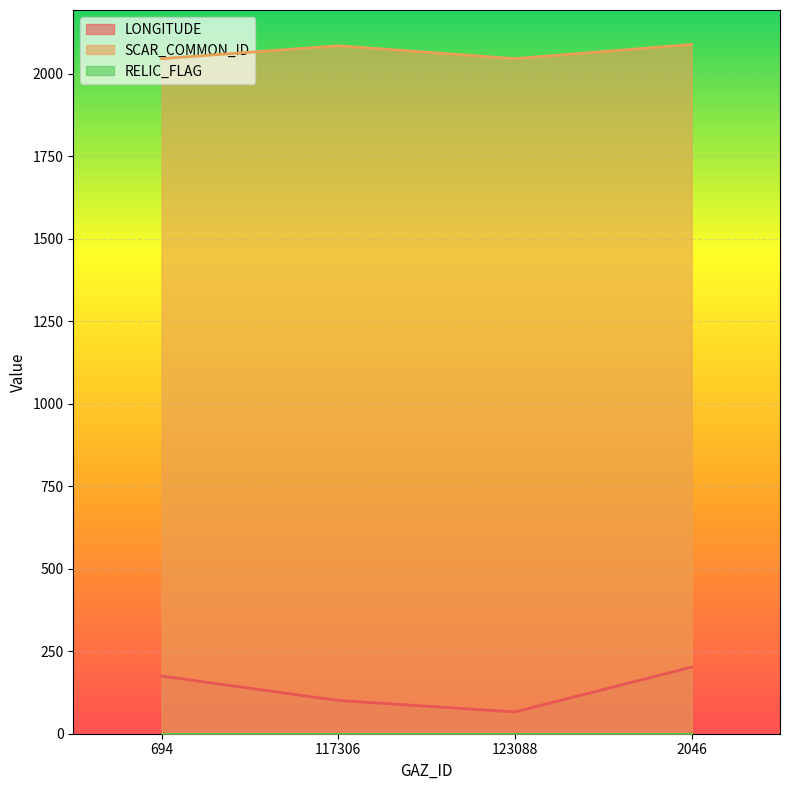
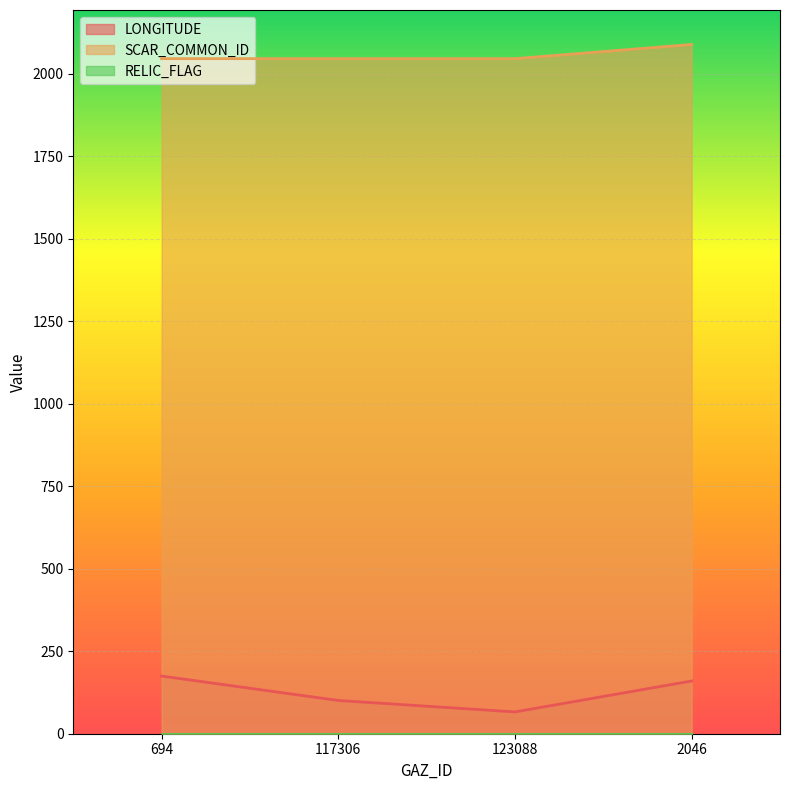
SCAR_COMMON_ID, 117306: 2090 -> 2050
LONGITUDE, 2046: 200 -> 160
